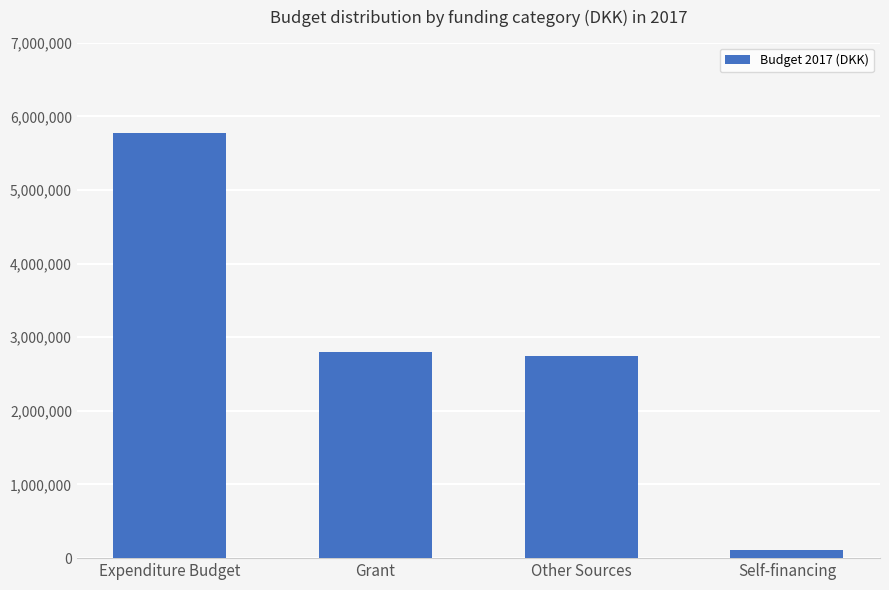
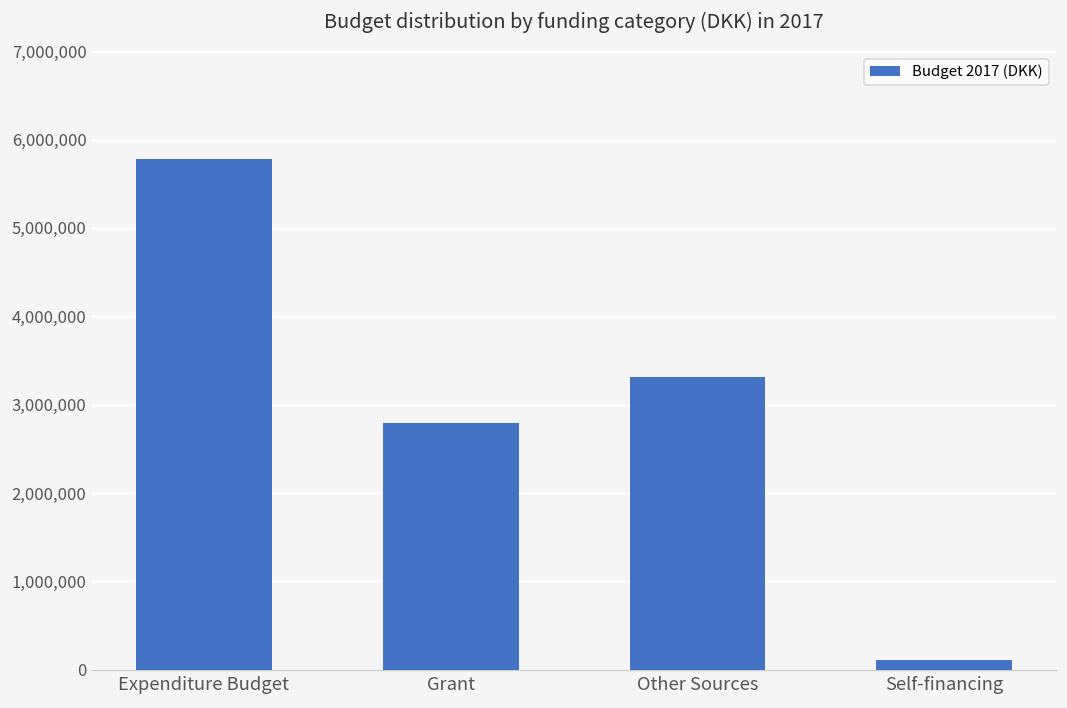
Other Sources: 2,700,000 -> 3,300,000
